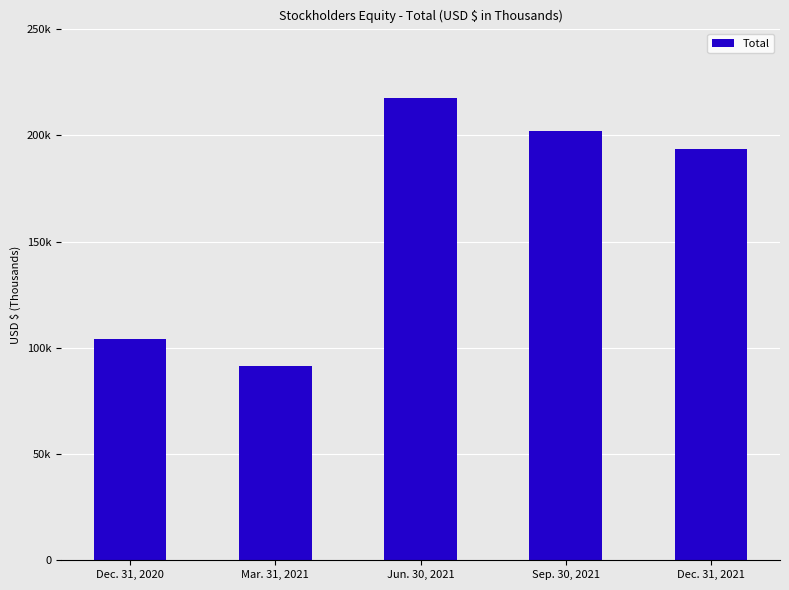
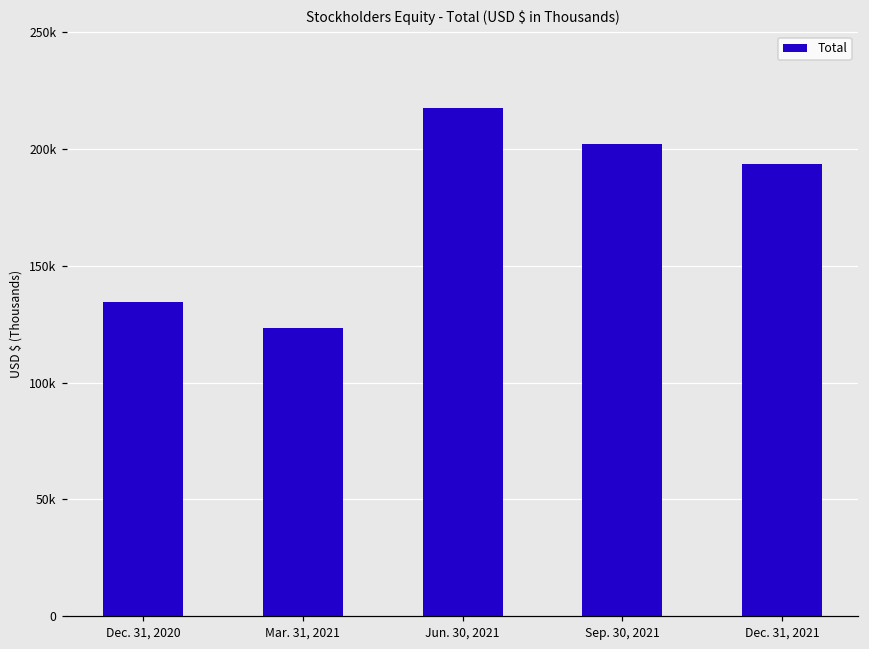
Dec. 31, 2020: 104000 -> 134000
Mar. 31, 2021: 92000 -> 123000
